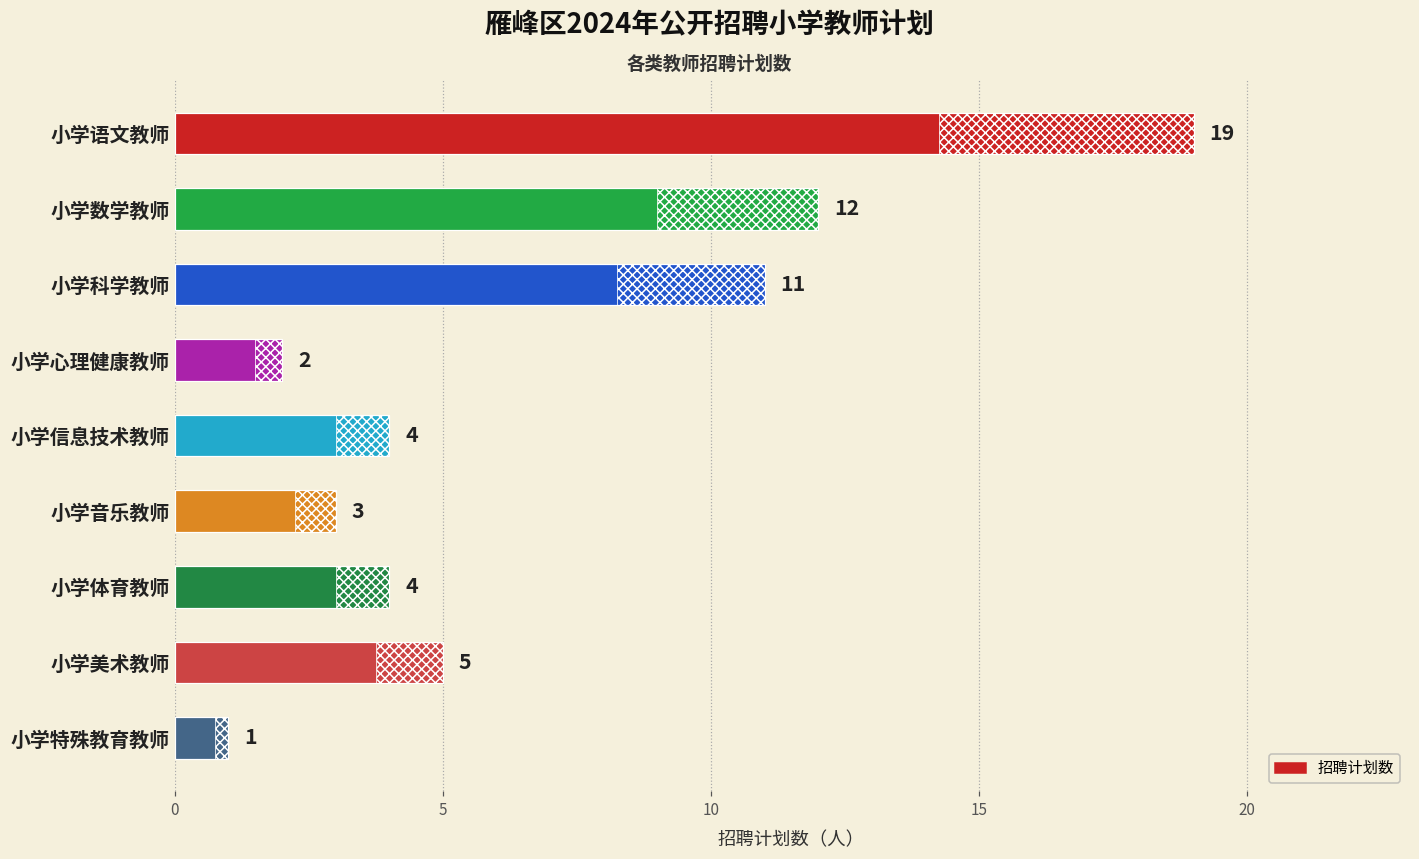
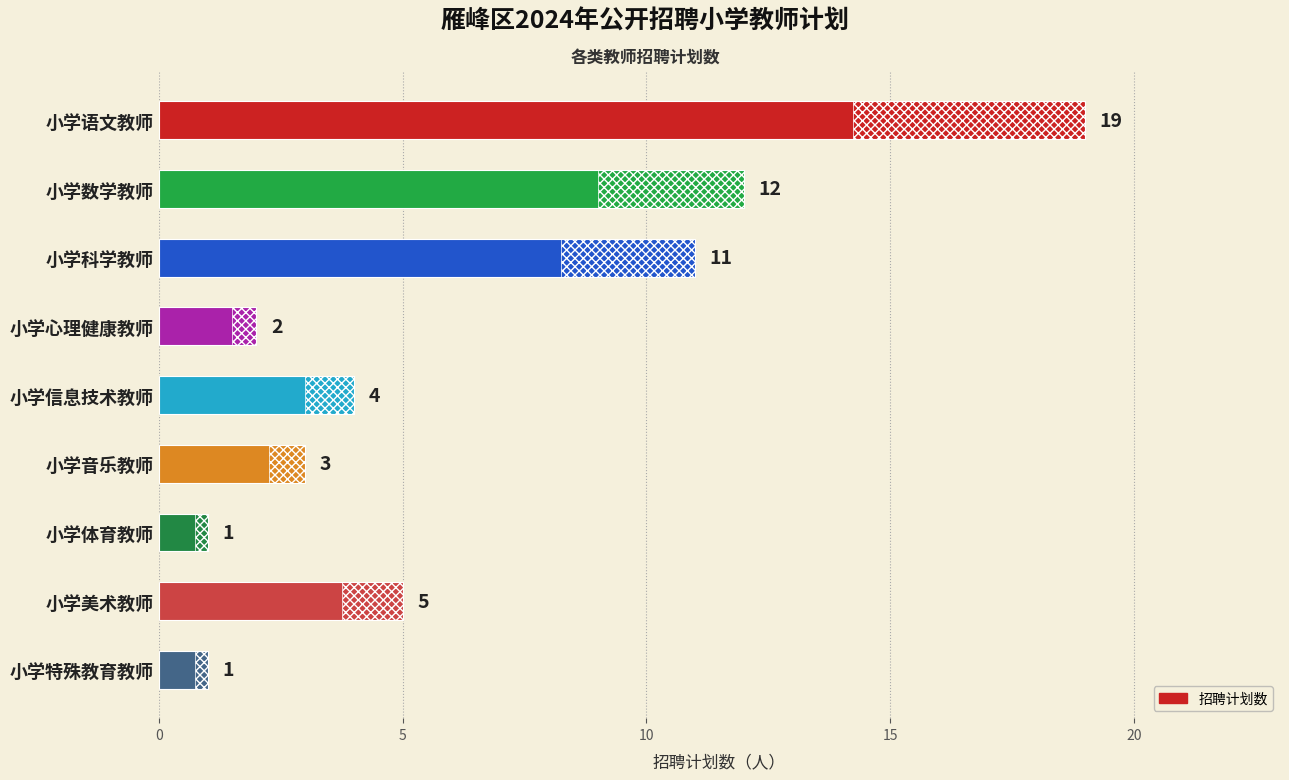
招聘计划数, 小学体育教师: 4 -> 1
